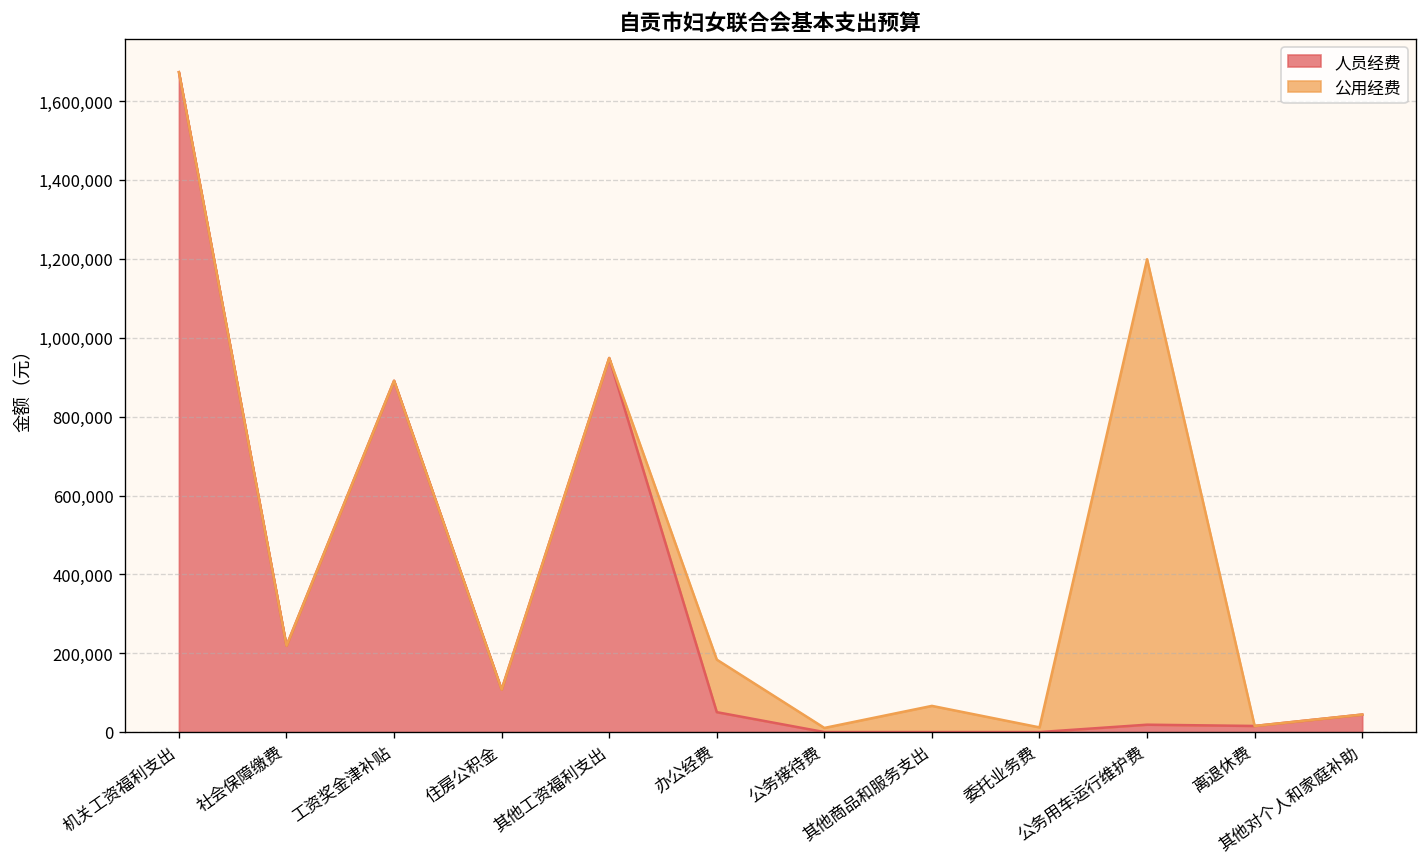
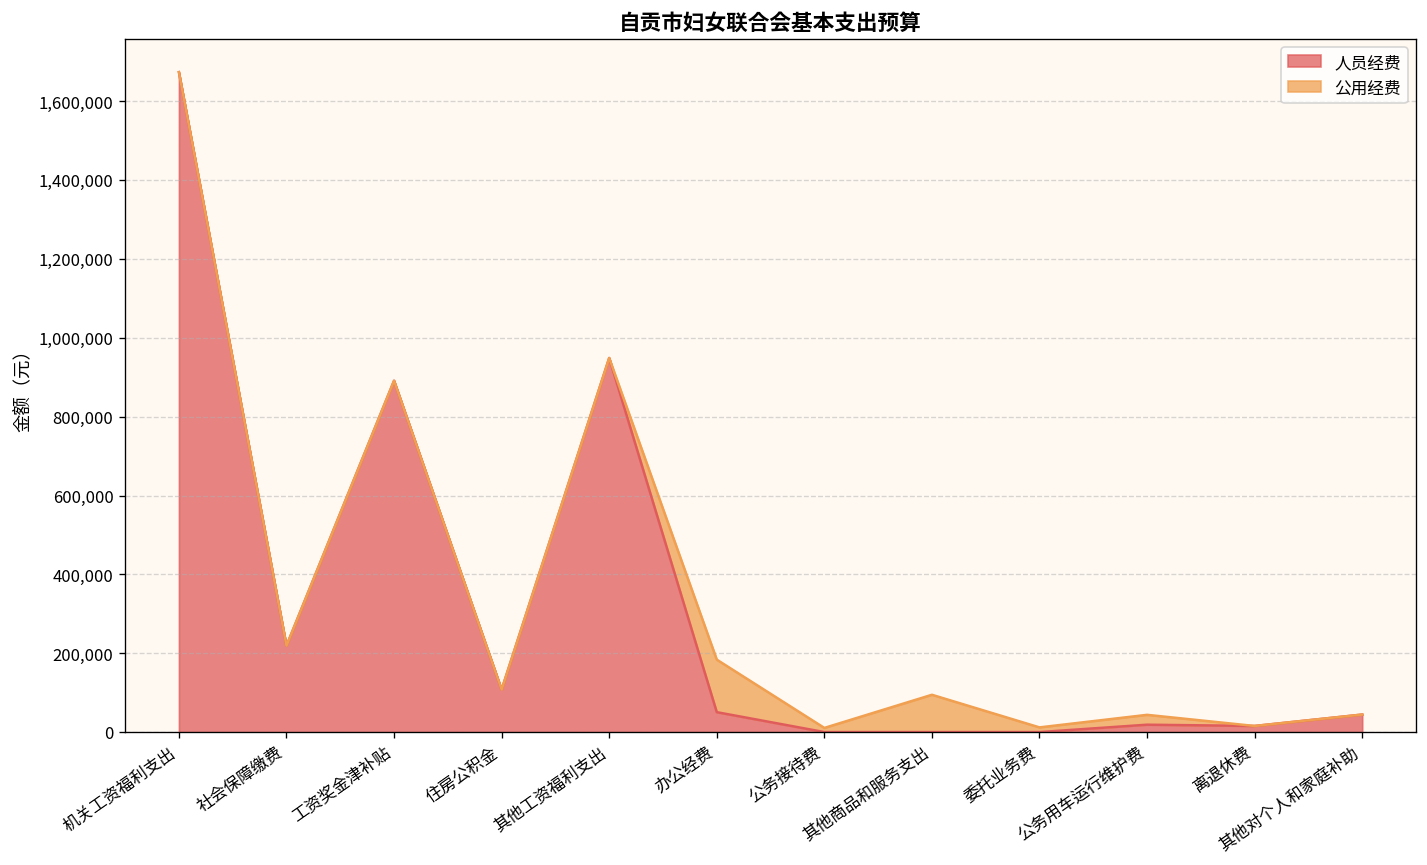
公用经费, 其他商品和服务支出: 70,000 -> 90,000
公用经费, 公务用车运行维护费: 1,180,000 -> 30,000
